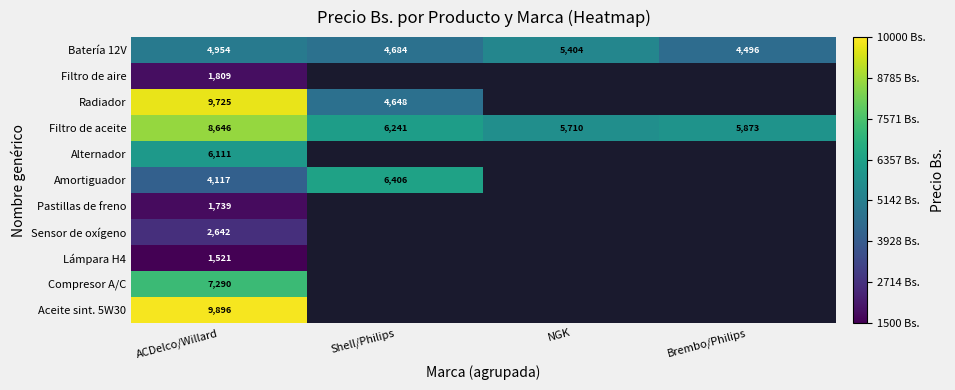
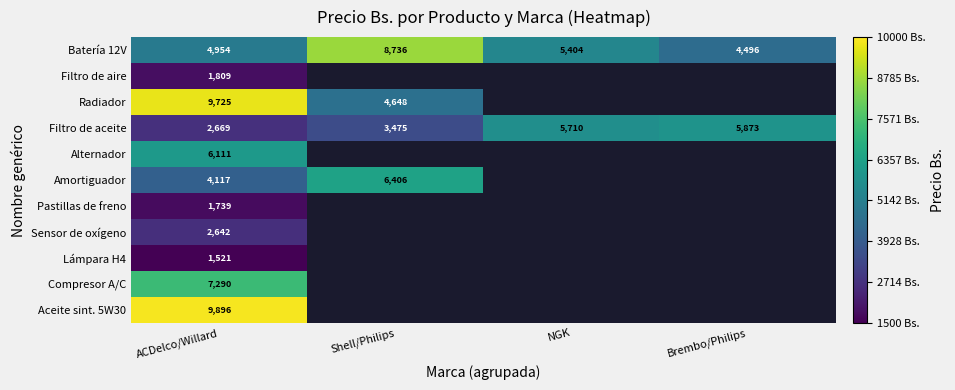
Batería 12V, Shell/Philips: 4,684 -> 8,736
Filtro de aceite, ACDelco/Willard: 8,646 -> 2,669
Filtro de aceite, Shell/Philips: 6,241 -> 3,475
